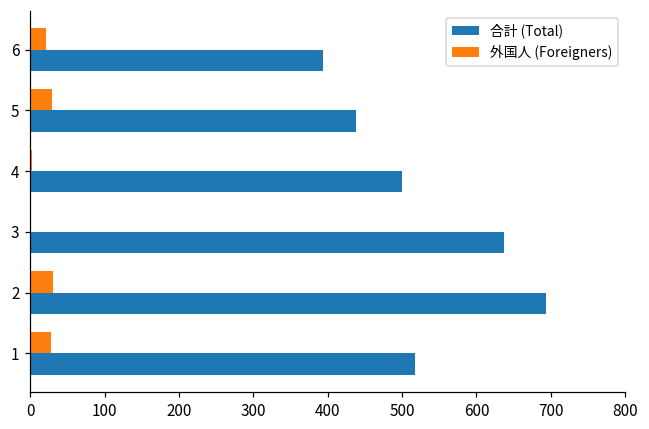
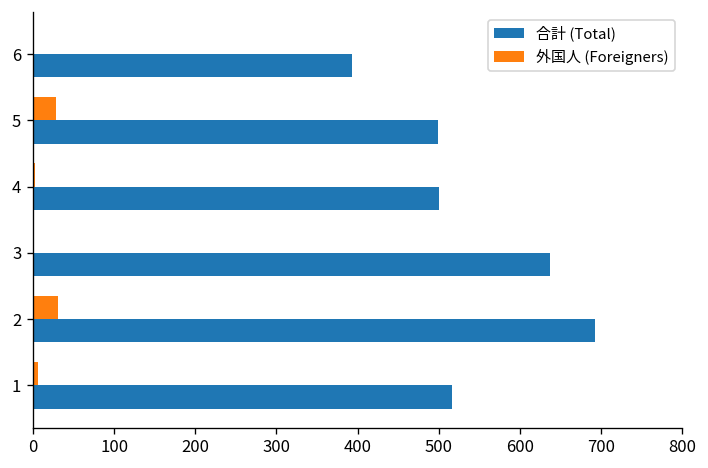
外国人 (Foreigners), 6: 20 -> 0
合計 (Total), 5: 440 -> 500
外国人 (Foreigners), 1: 30 -> 10
